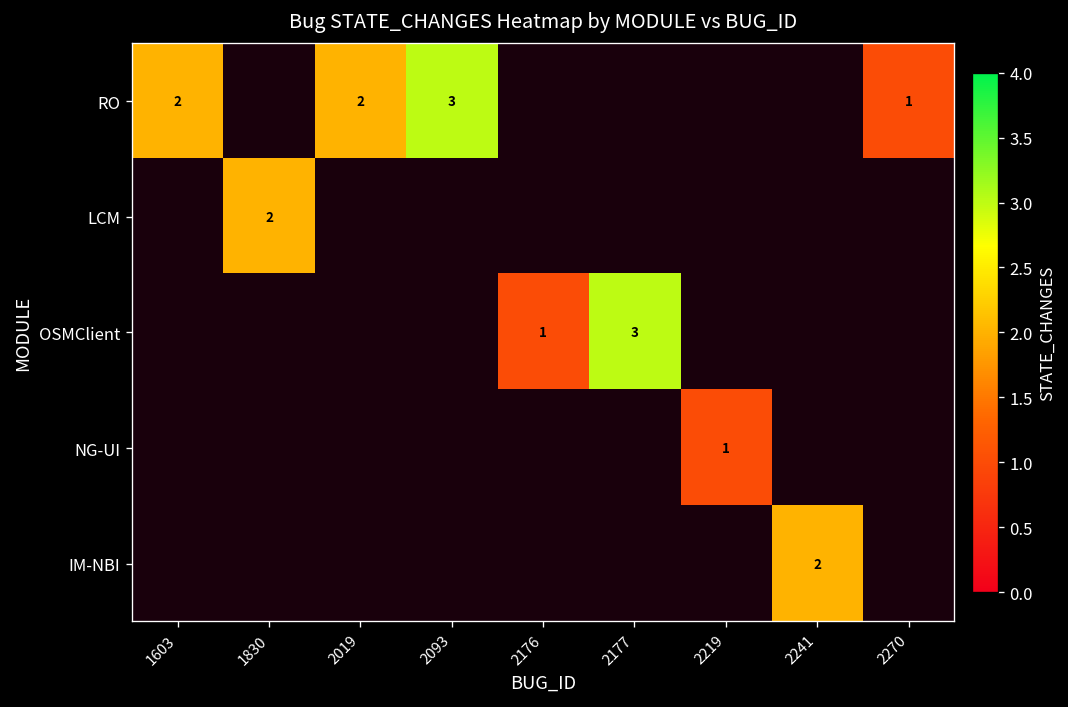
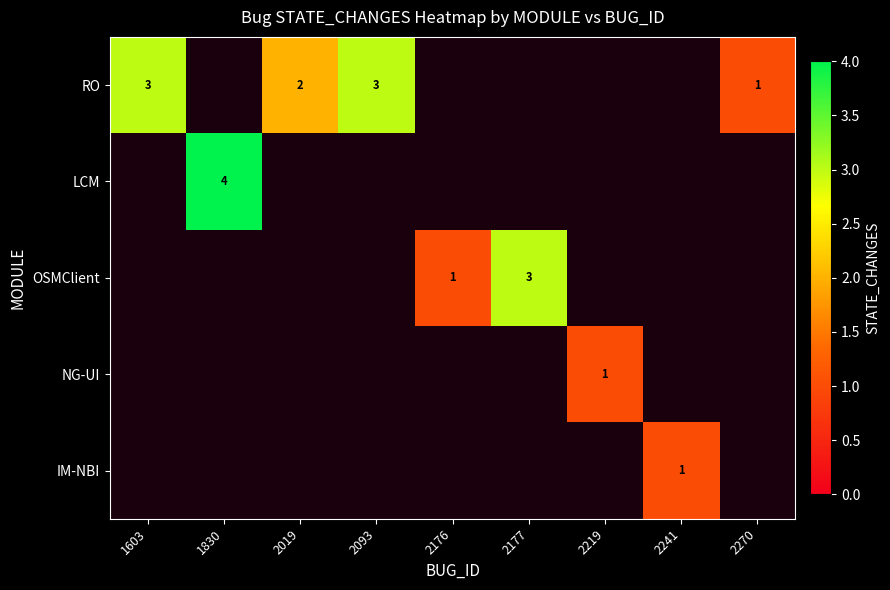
RO, 1603: 2 -> 3
LCM, 1830: 2 -> 4
IM-NBI, 2241: 2 -> 1
